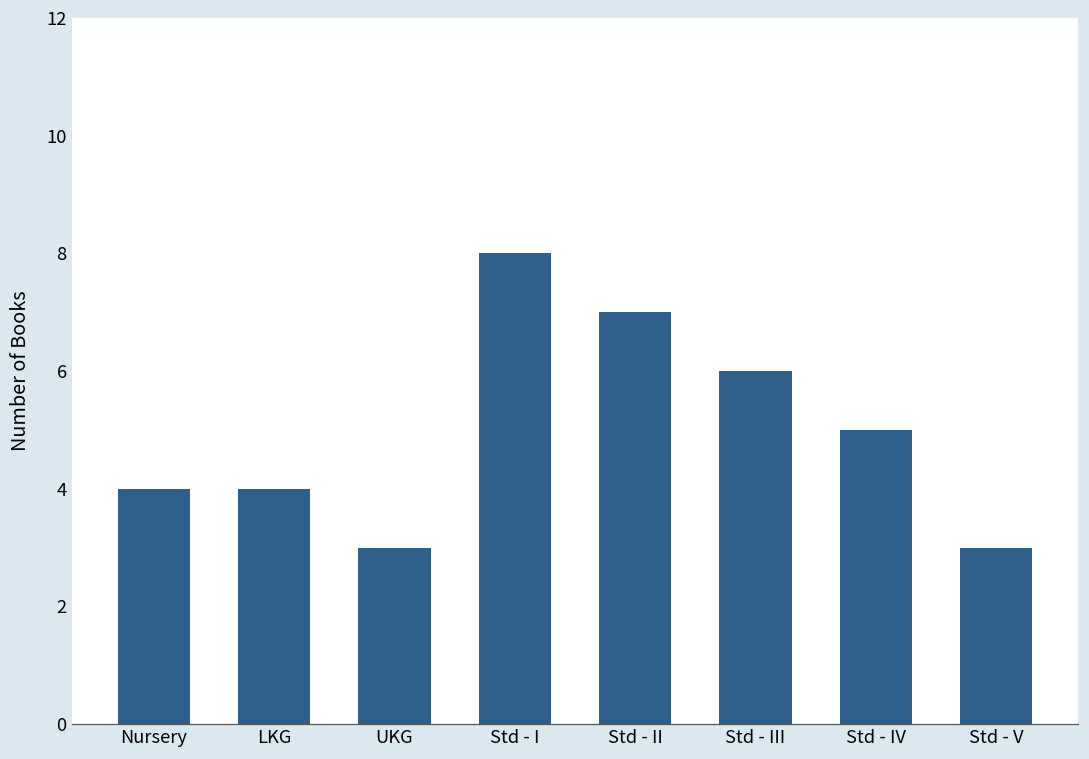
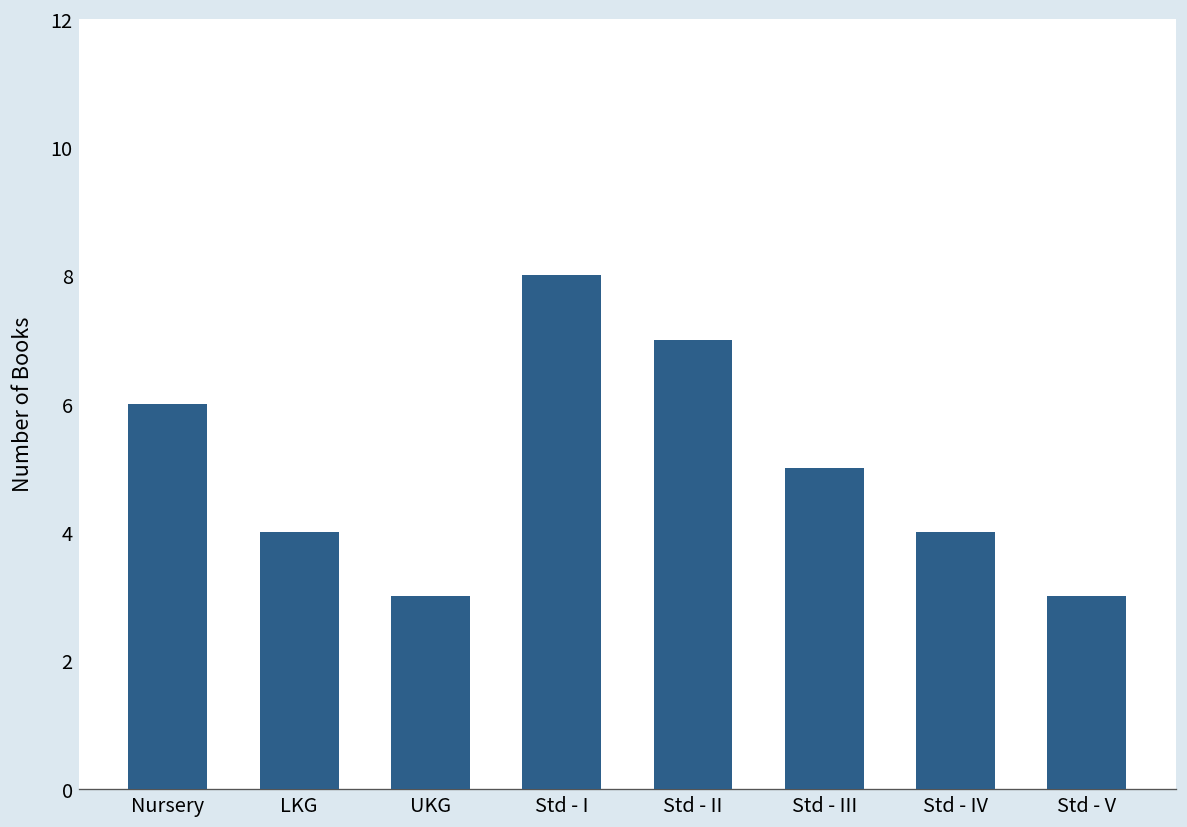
Nursery: 4 -> 6
Std - III: 6 -> 5
Std - IV: 5 -> 4
